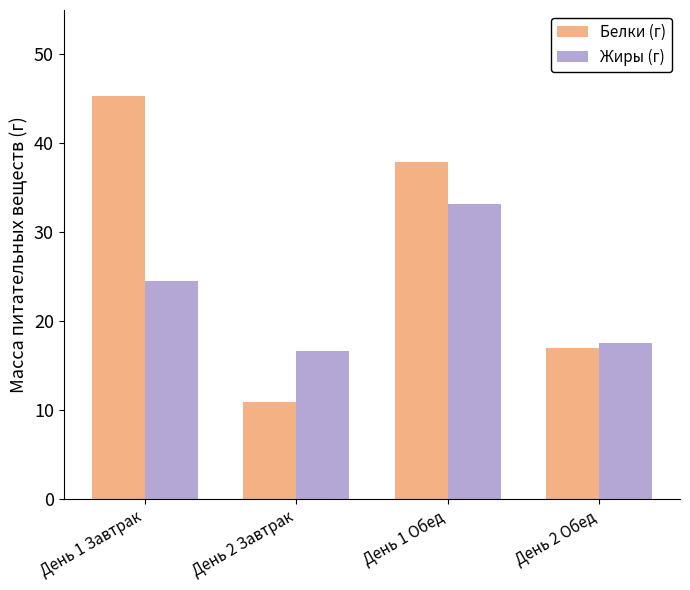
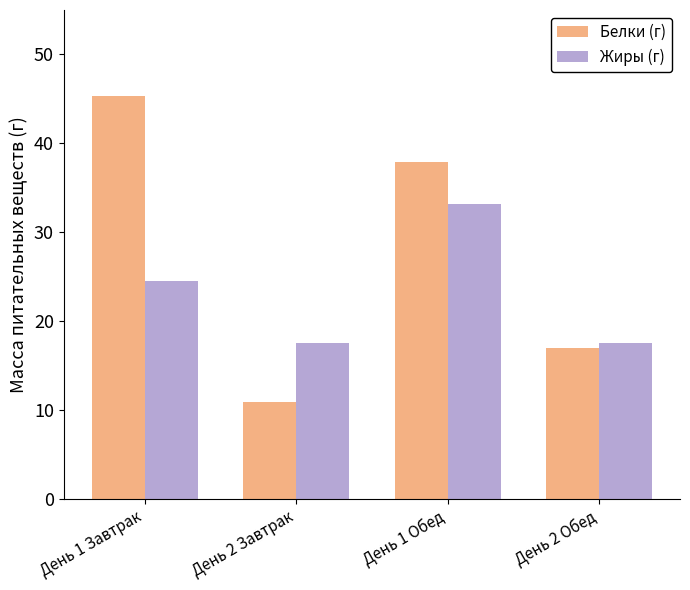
Жиры (г), День 2 Завтрак: 17 -> 18
